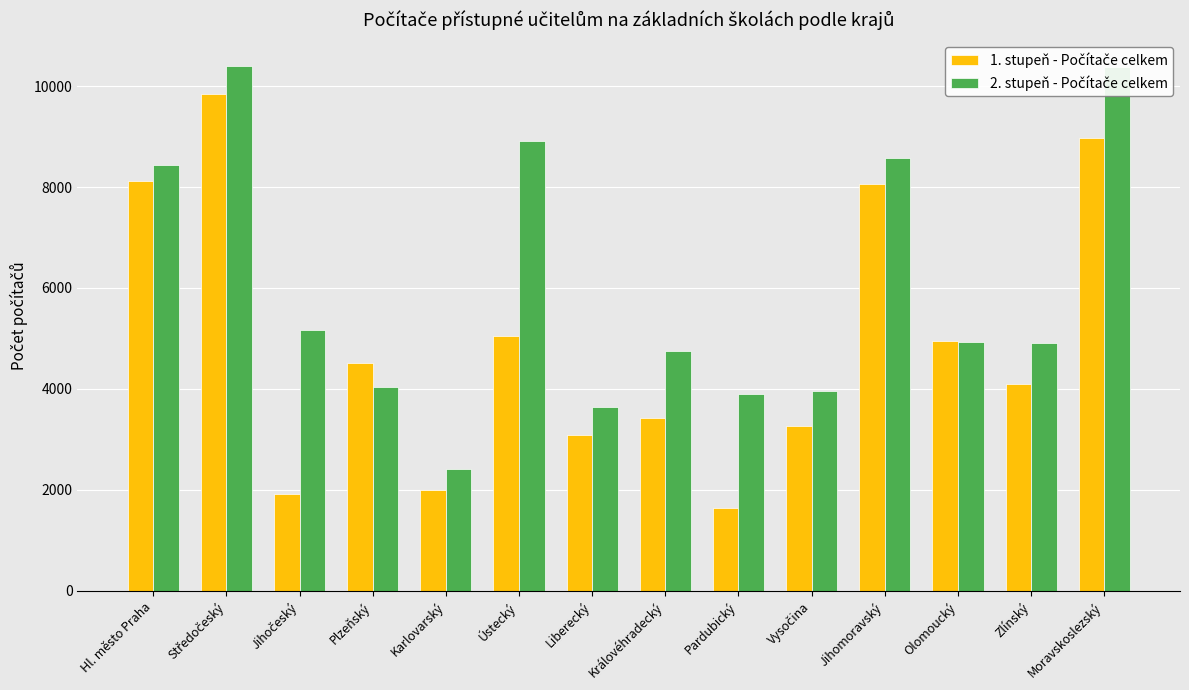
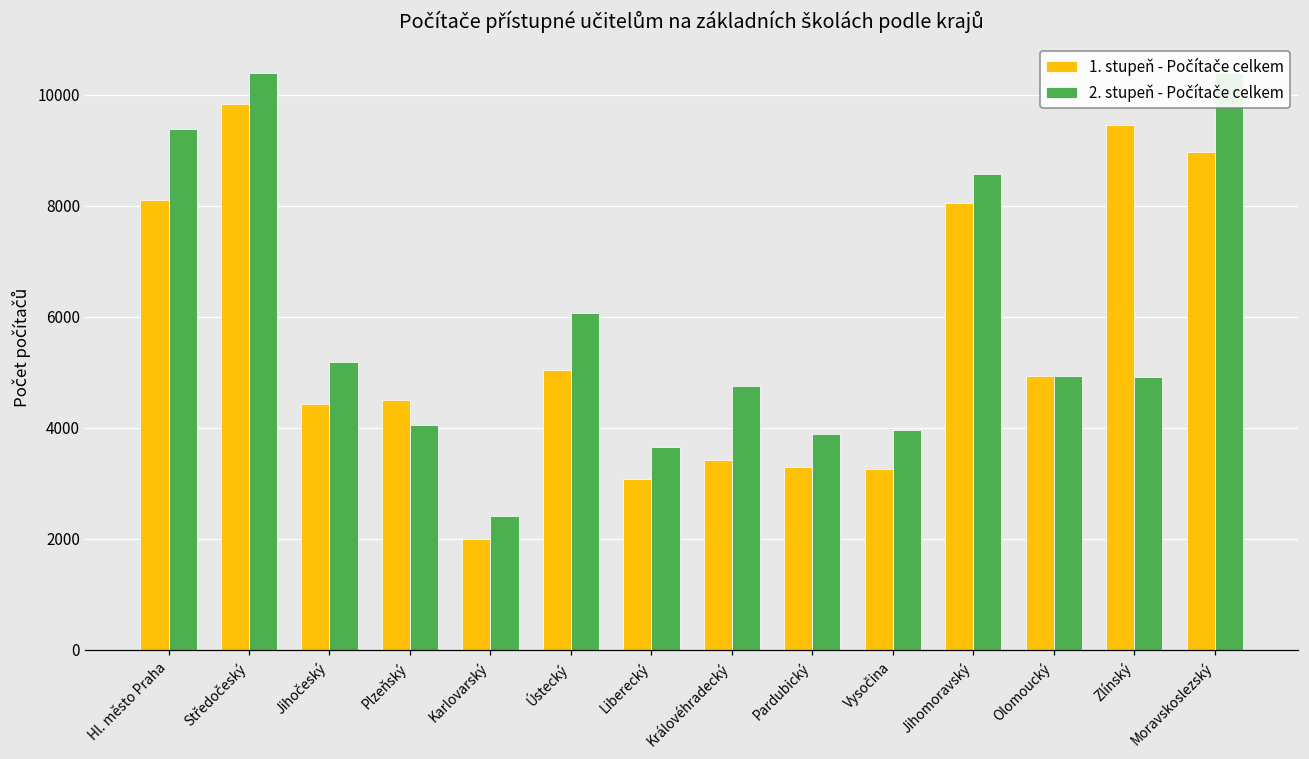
2. stupeň - Počítače celkem, Hl. město Praha: 8400 -> 9400
1. stupeň - Počítače celkem, Jihočeský: 1900 -> 4400
2. stupeň - Počítače celkem, Ústecký: 8900 -> 6100
1. stupeň - Počítače celkem, Pardubický: 1600 -> 3300
1. stupeň - Počítače celkem, Zlínský: 4100 -> 9500
